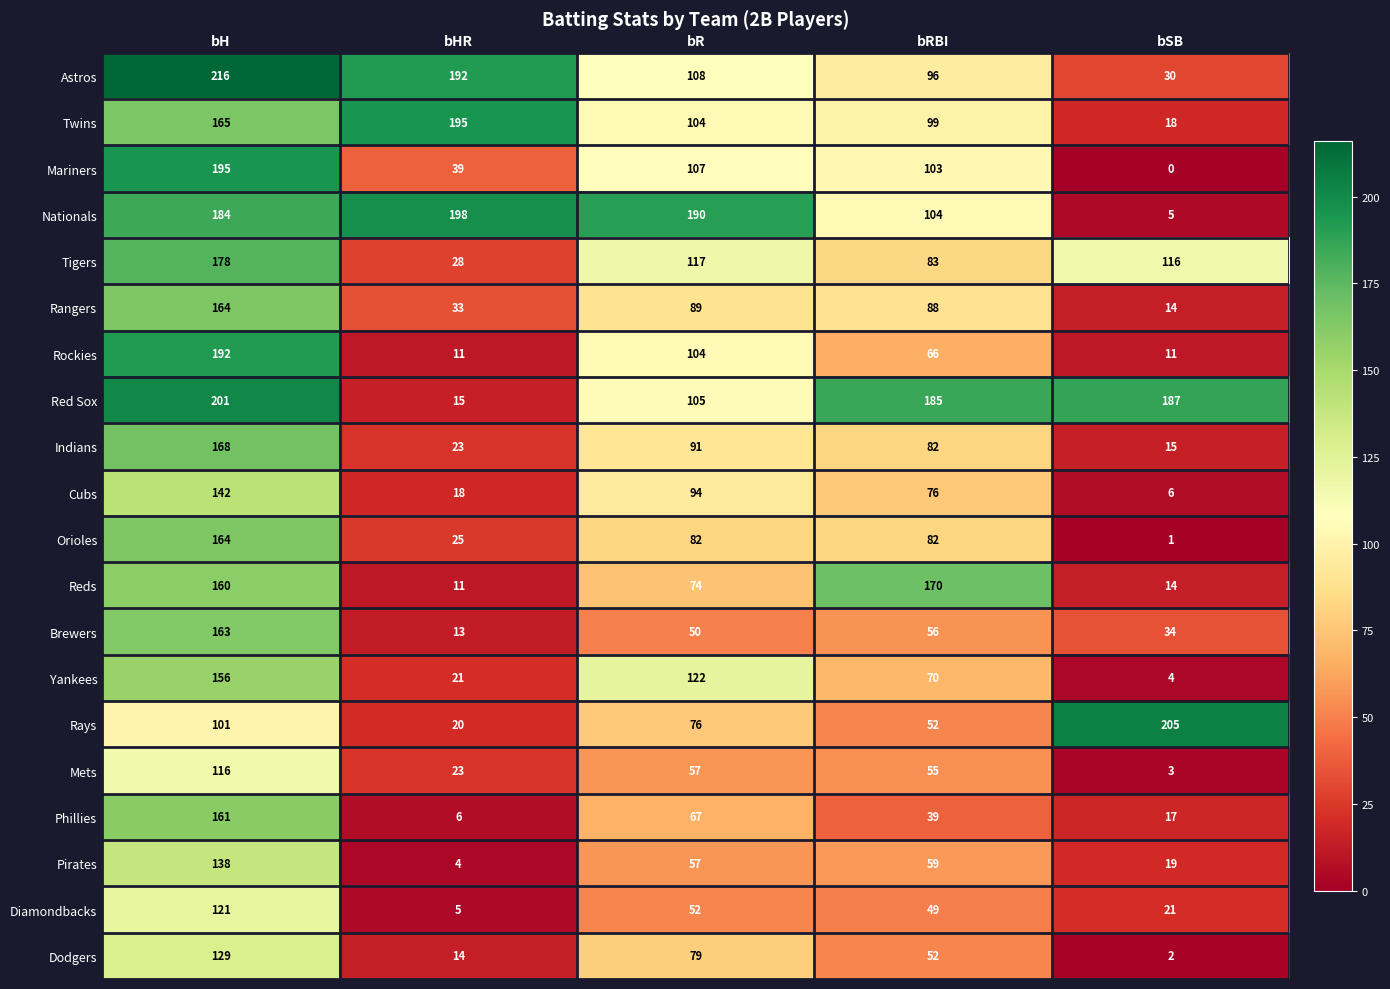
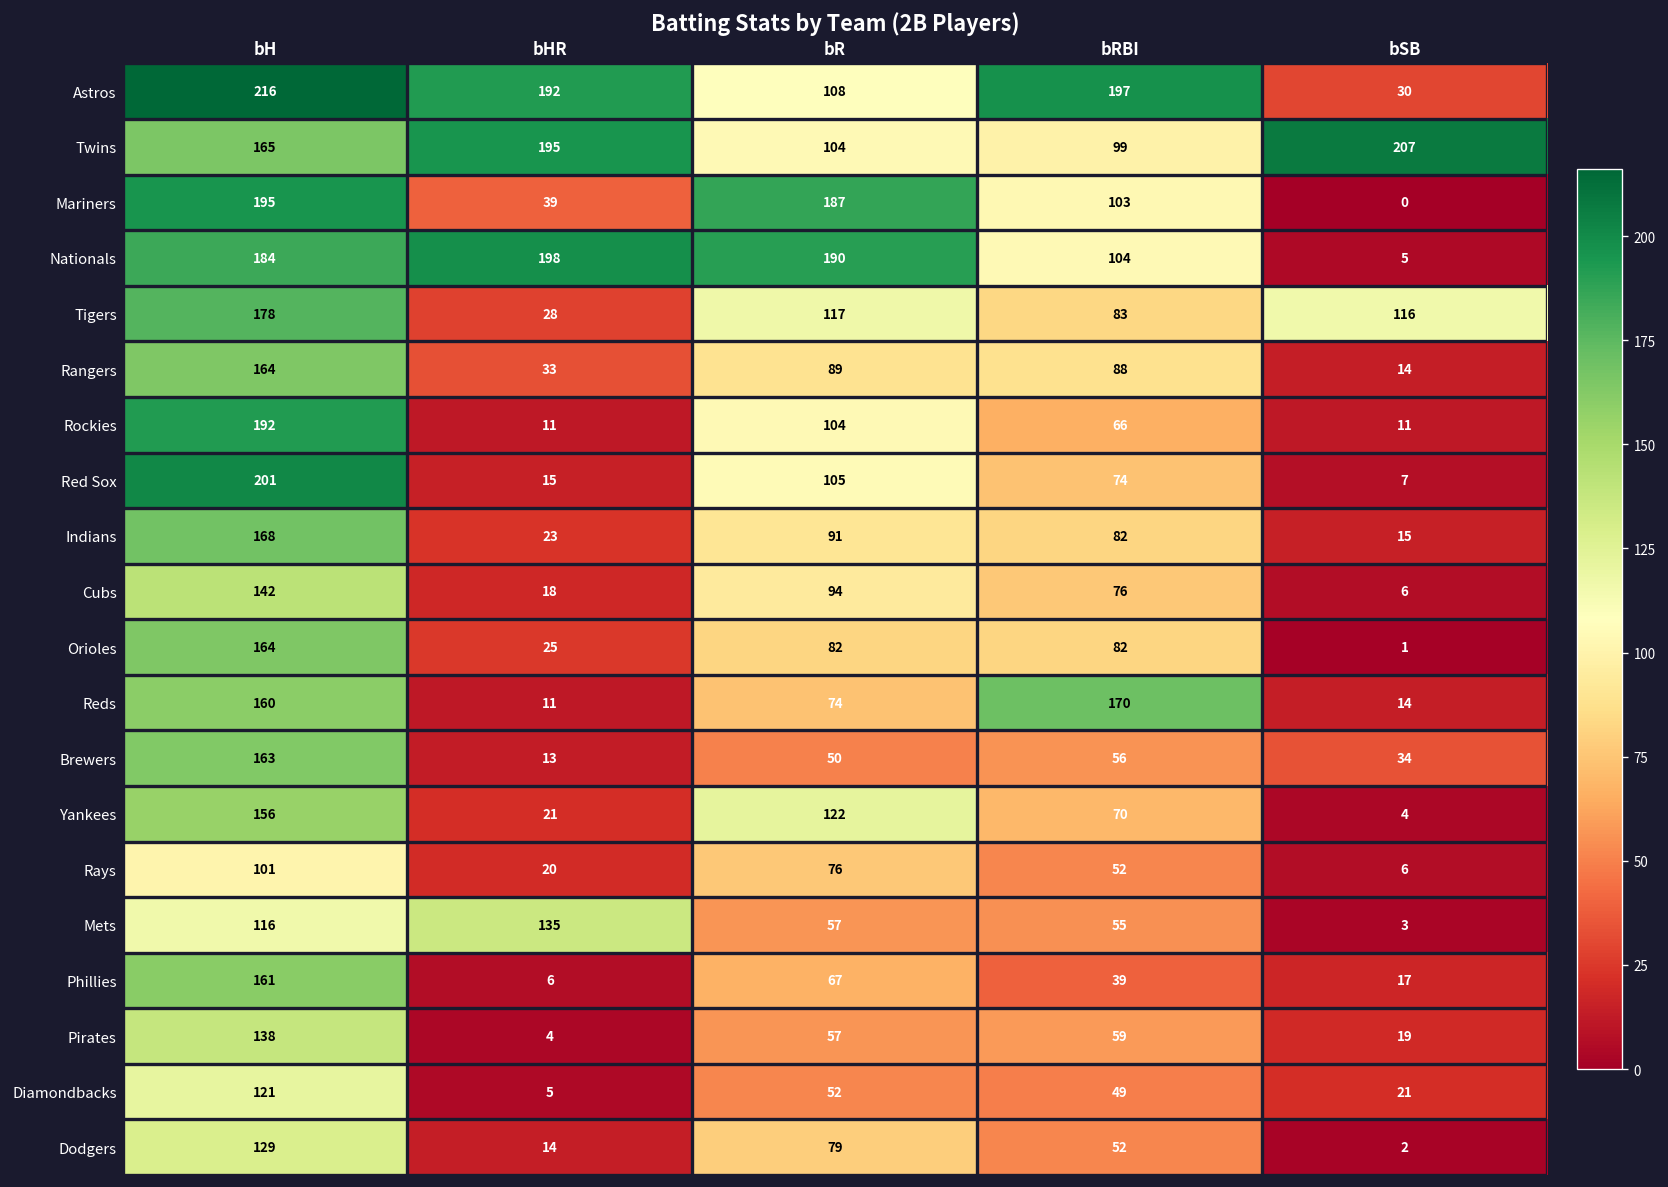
Astros, bRBI: 96 -> 197
Twins, bSB: 18 -> 207
Mariners, bR: 107 -> 187
Red Sox, bRBI: 185 -> 74
Red Sox, bSB: 187 -> 7
Rays, bSB: 205 -> 6
Mets, bHR: 23 -> 135
